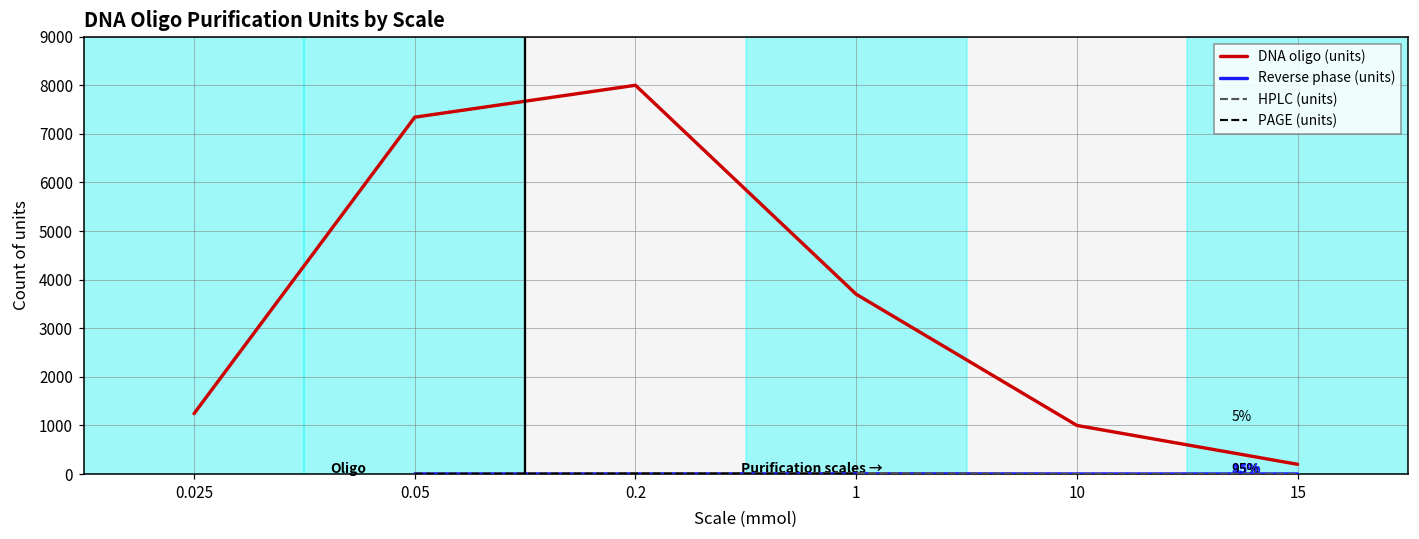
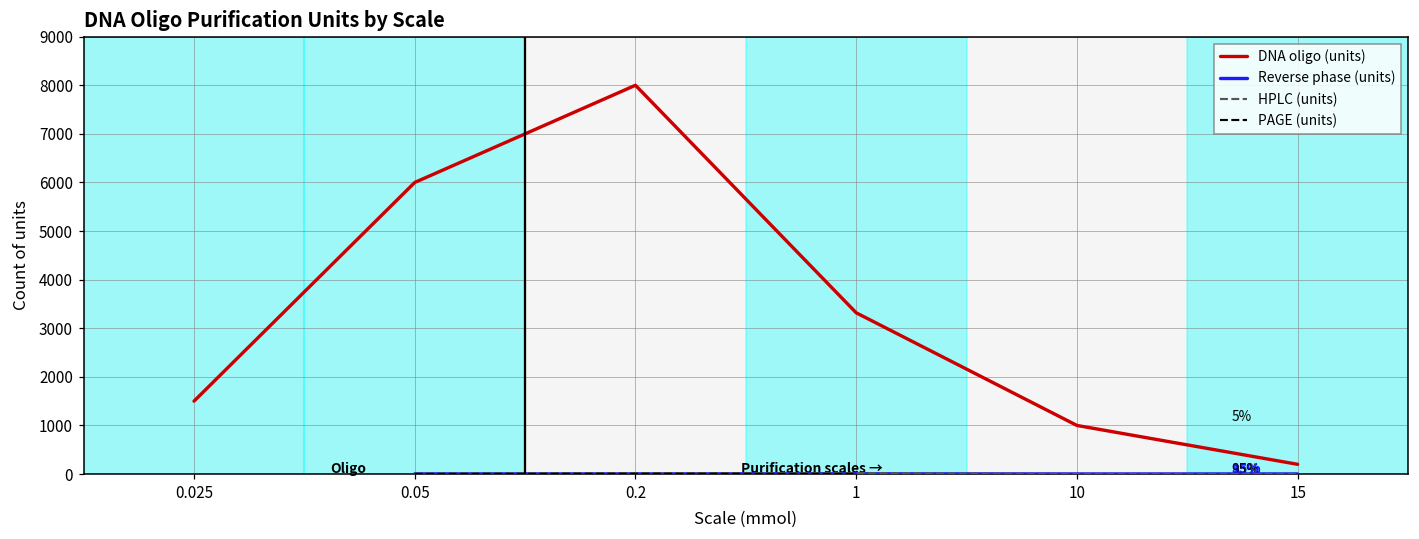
DNA oligo (units), 0.025: 1200 -> 1500
DNA oligo (units), 0.05: 7300 -> 6000
DNA oligo (units), 1: 3700 -> 3300
